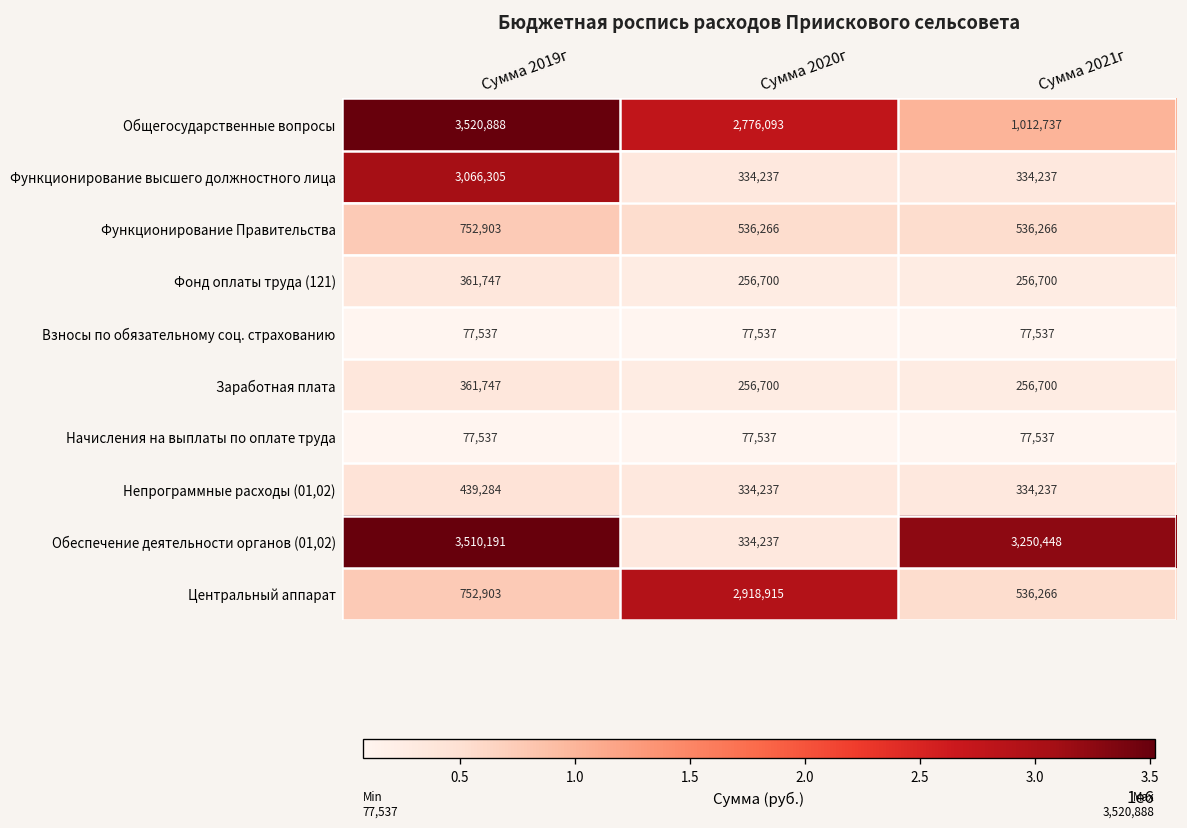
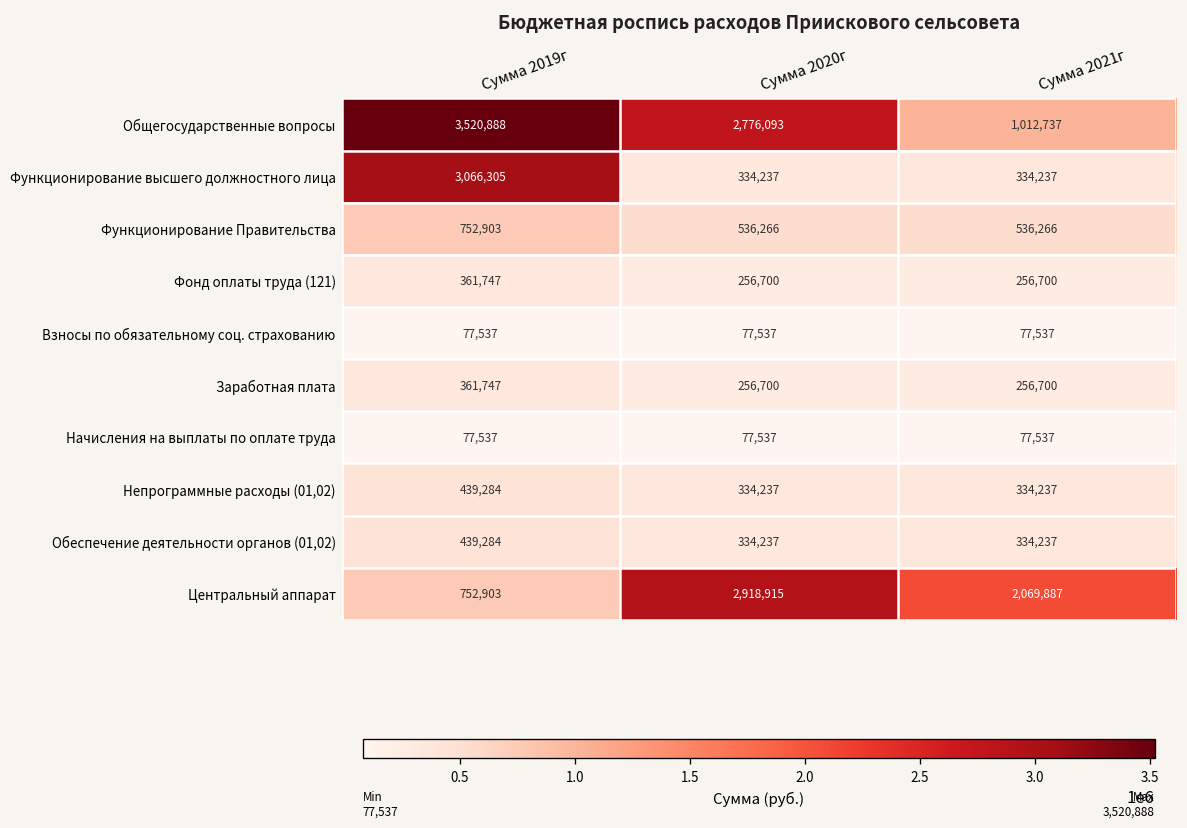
Обеспечение деятельности органов (01,02), Сумма 2019г: 3,510,191 -> 439,284
Обеспечение деятельности органов (01,02), Сумма 2021г: 3,250,448 -> 334,237
Центральный аппарат, Сумма 2021г: 536,266 -> 2,069,887
